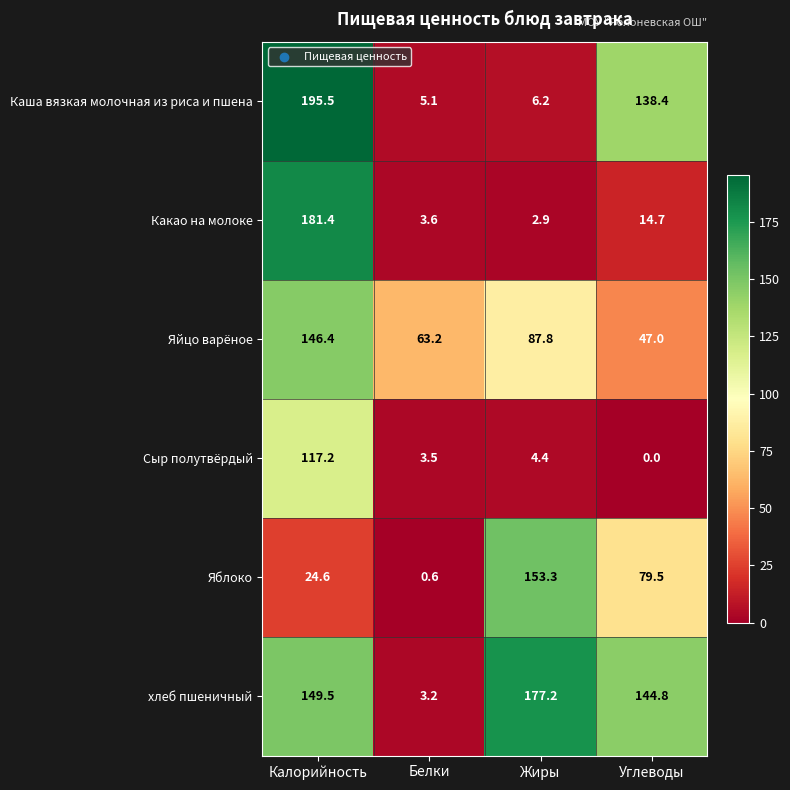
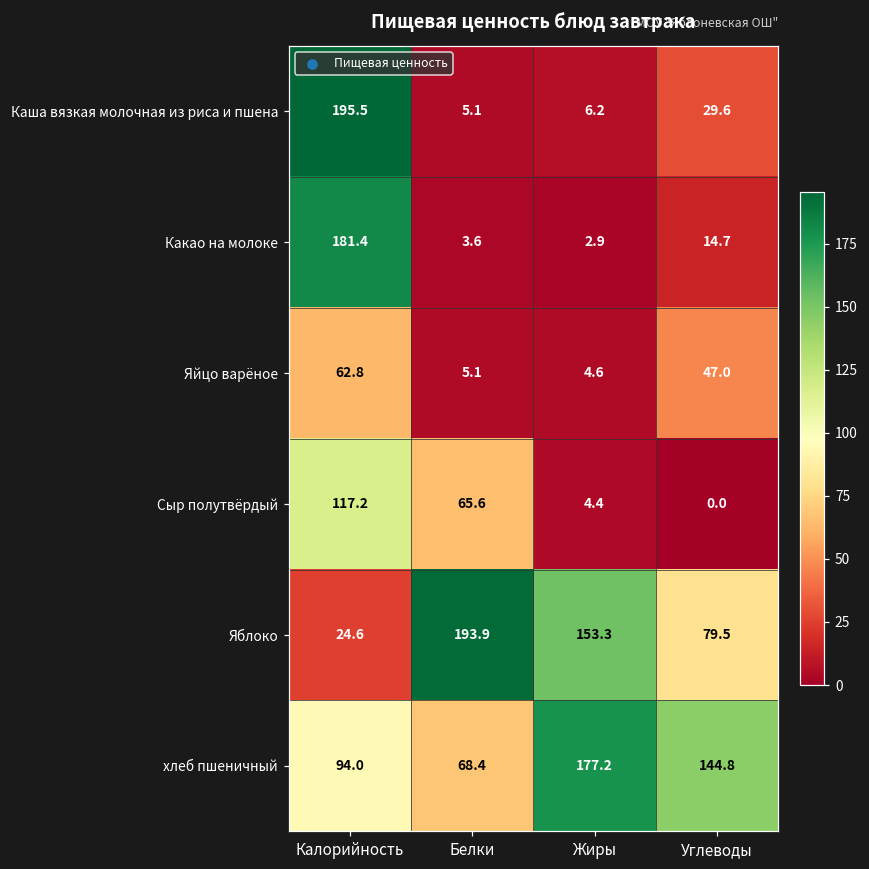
Каша вязкая молочная из риса и пшена, Углеводы: 138.4 -> 29.6
Яйцо варёное, Калорийность: 146.4 -> 62.8
Яйцо варёное, Белки: 63.2 -> 5.1
Яйцо варёное, Жиры: 87.8 -> 4.6
Сыр полутвёрдый, Белки: 3.5 -> 65.6
Яблоко, Белки: 0.6 -> 193.9
хлеб пшеничный, Калорийность: 149.5 -> 94.0
хлеб пшеничный, Белки: 3.2 -> 68.4
